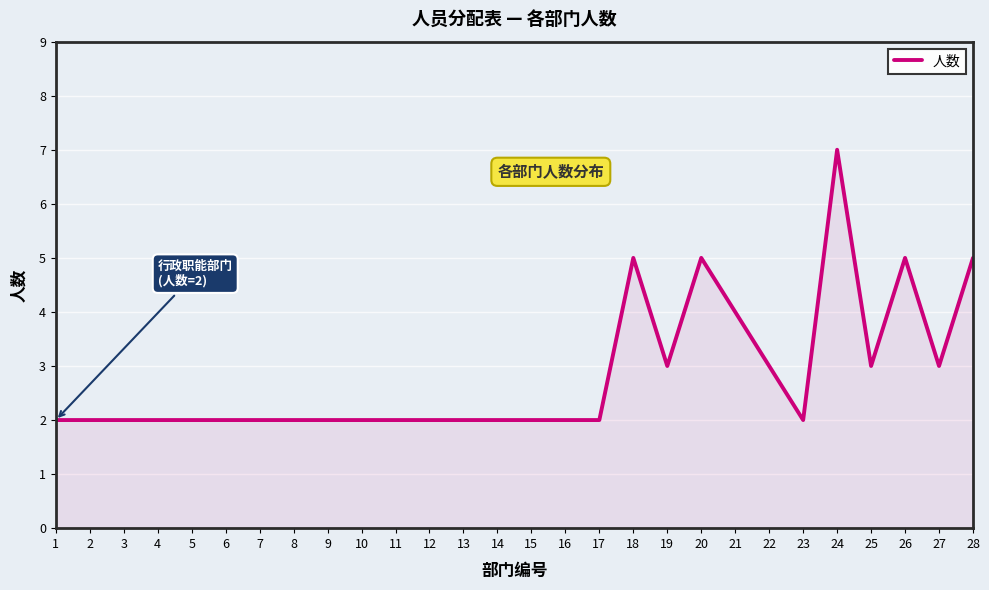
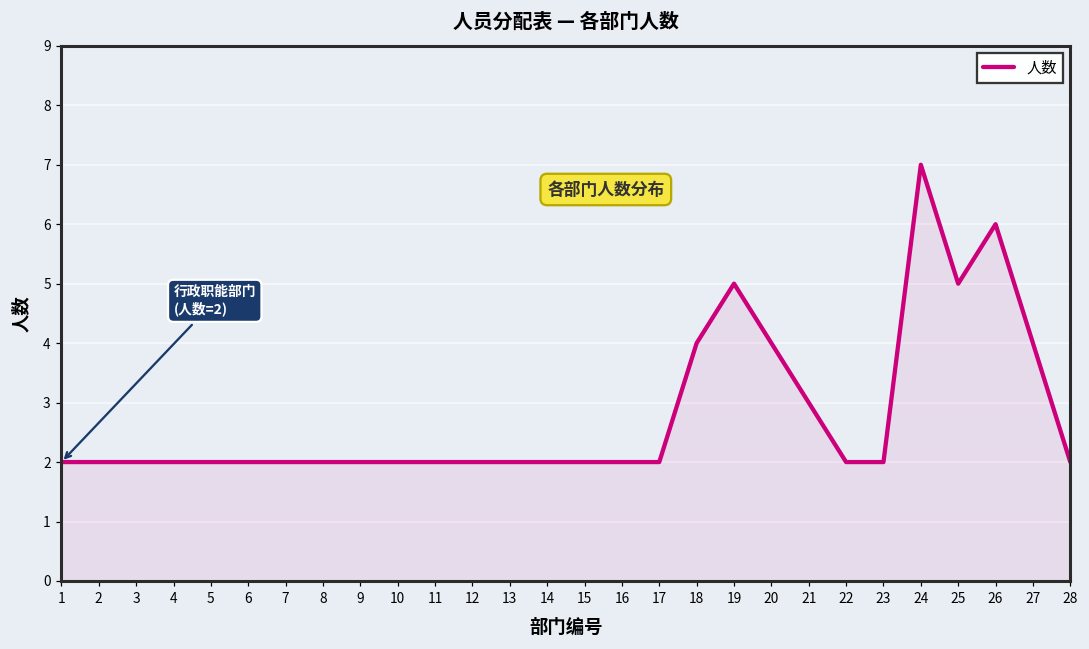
18: 5 -> 4
19: 3 -> 5
20: 5 -> 4
21: 4 -> 3
22: 3 -> 2
25: 3 -> 5
26: 5 -> 6
27: 3 -> 4
28: 5 -> 2
